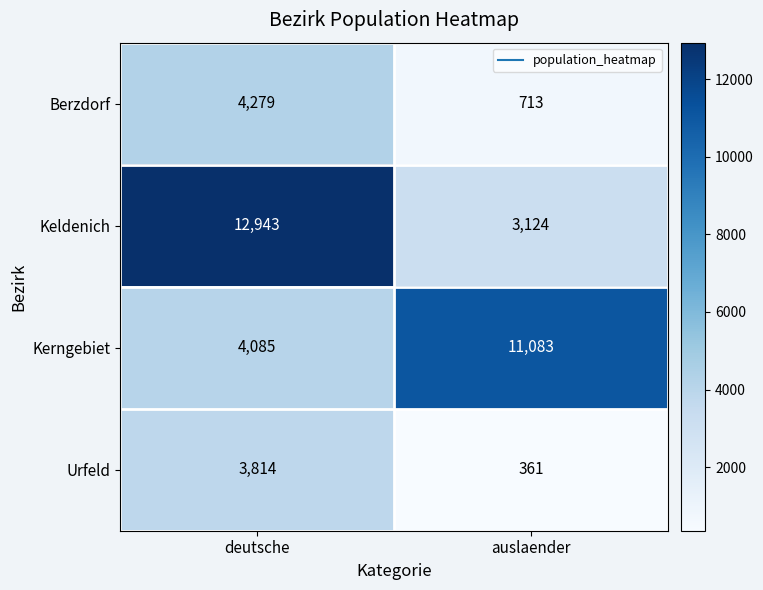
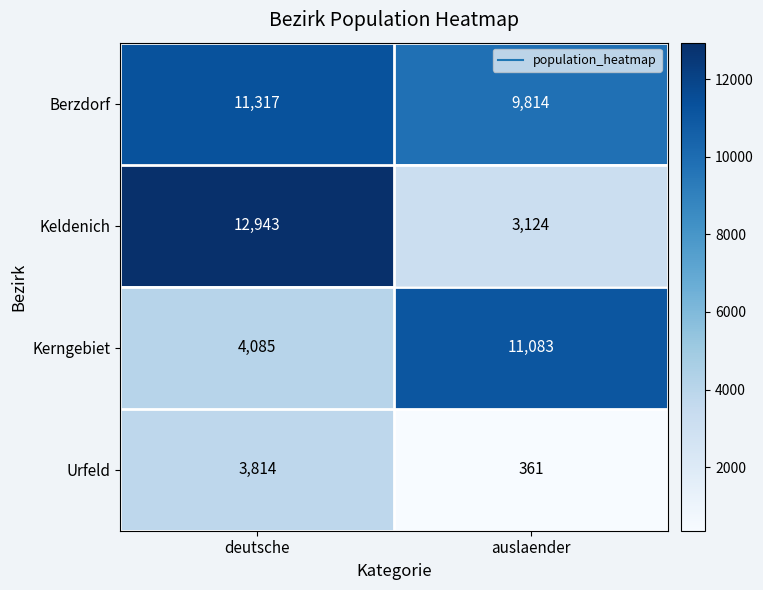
Berzdorf, deutsche: 4,279 -> 11,317
Berzdorf, auslaender: 713 -> 9,814
